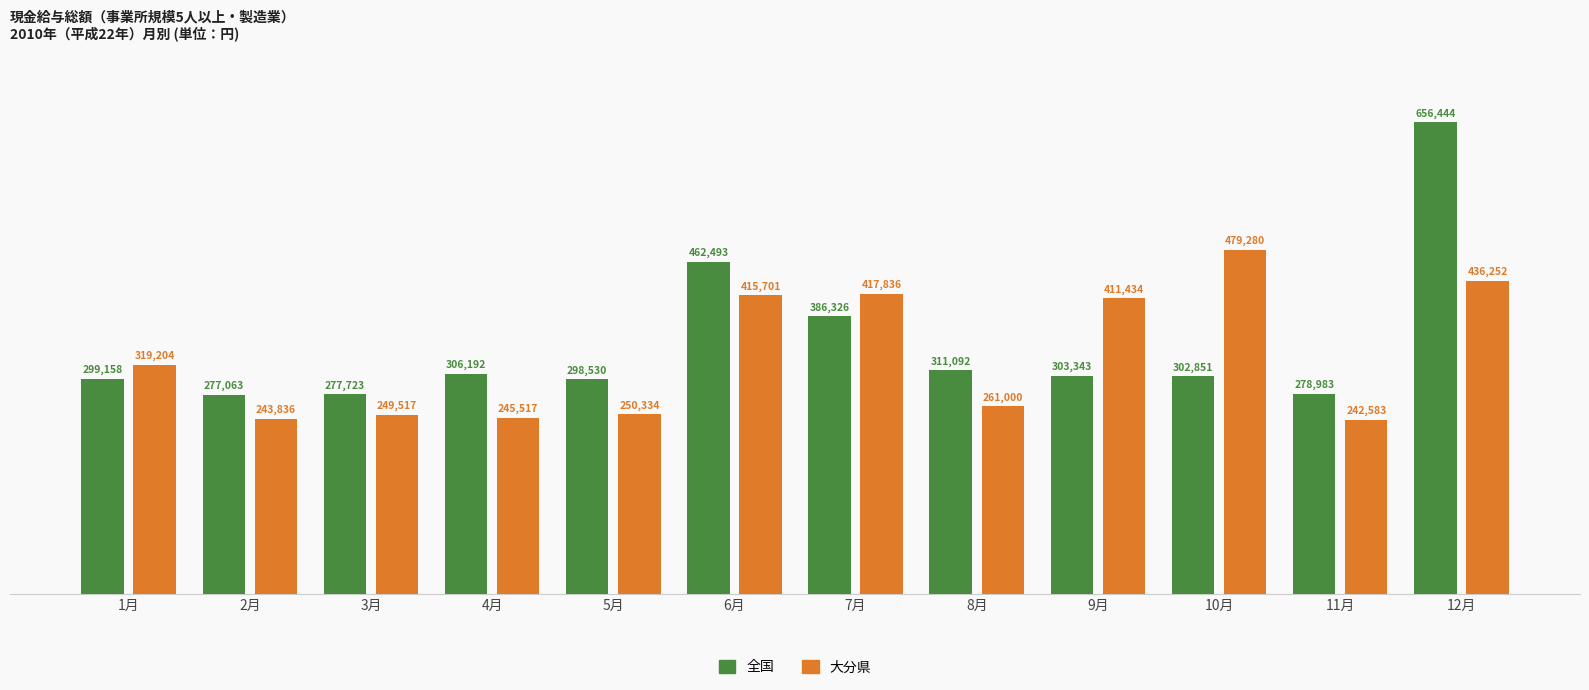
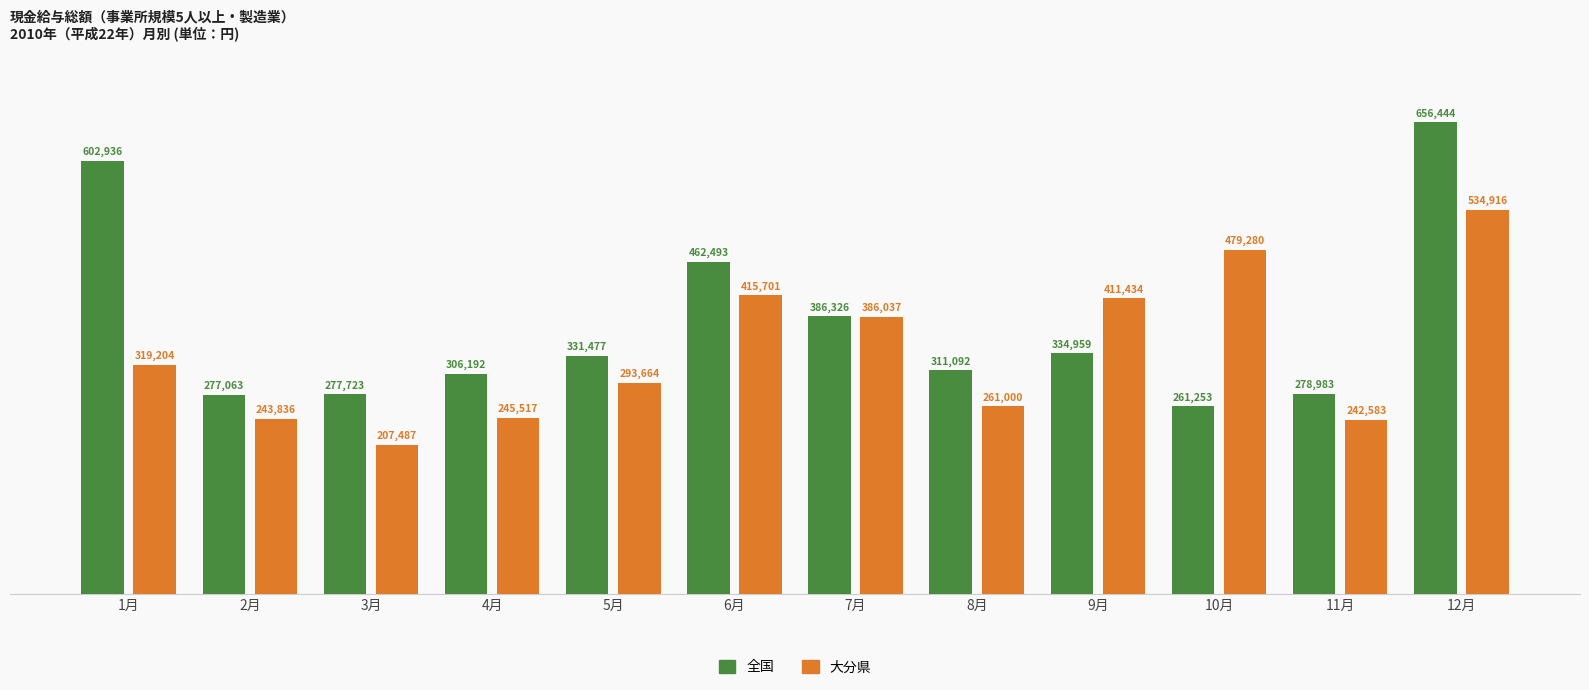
全国, 1月: 299,158 -> 602,936
大分県, 3月: 249,517 -> 207,487
全国, 5月: 298,530 -> 331,477
大分県, 5月: 250,334 -> 293,664
大分県, 7月: 417,836 -> 386,037
全国, 9月: 303,343 -> 334,959
全国, 10月: 302,851 -> 261,253
大分県, 12月: 436,252 -> 534,916
